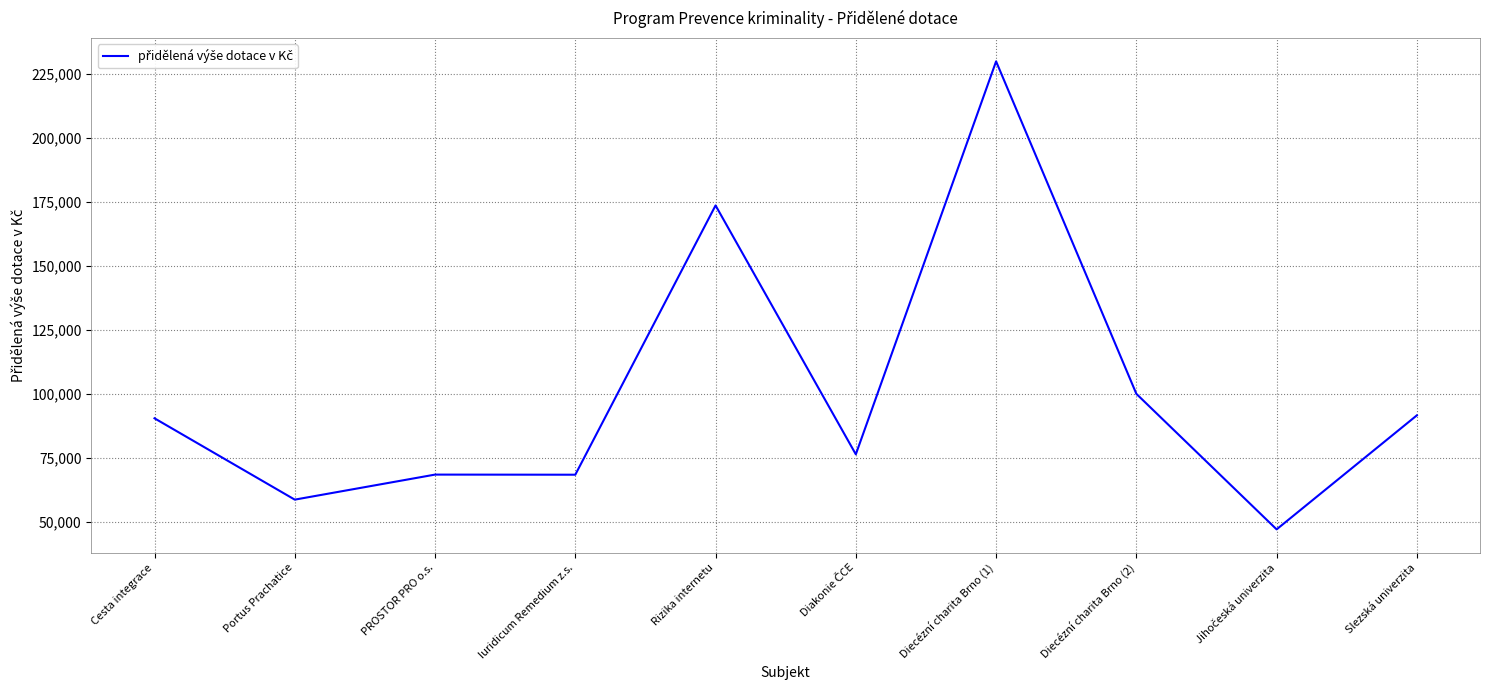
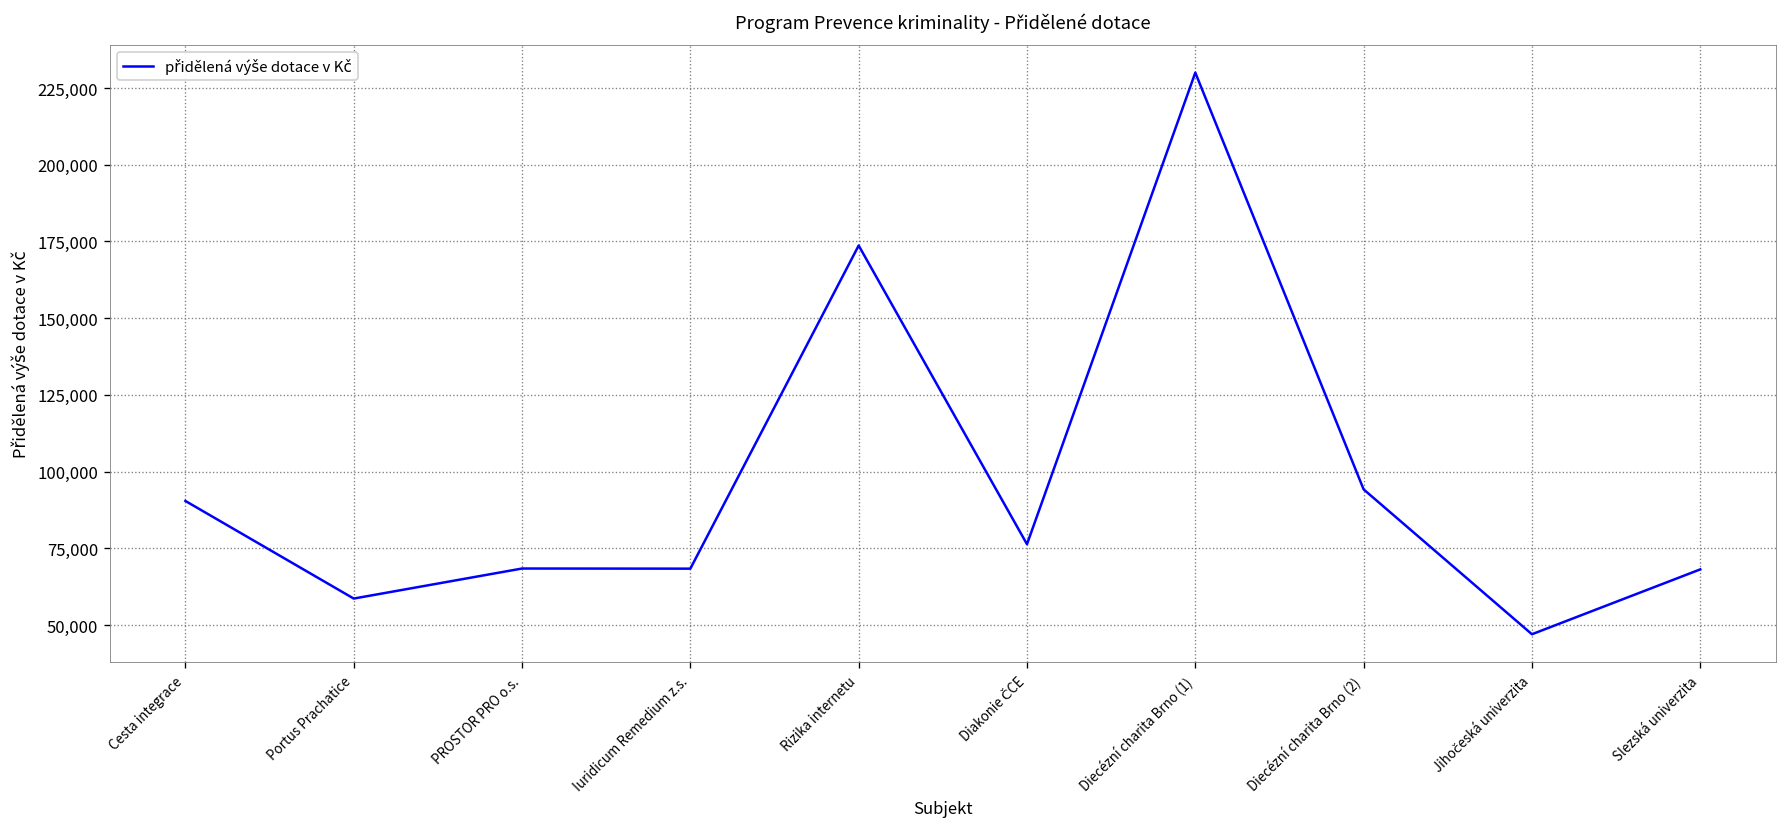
Diecézní charita Brno (2): 100,000 -> 94,000
Slezská univerzita: 92,000 -> 68,000
